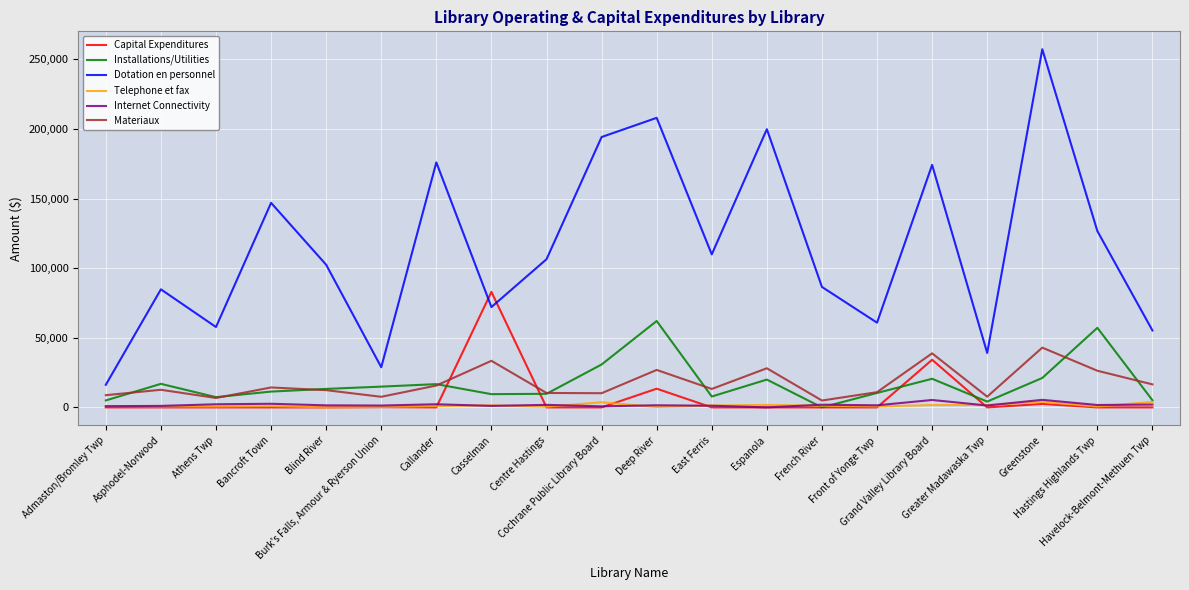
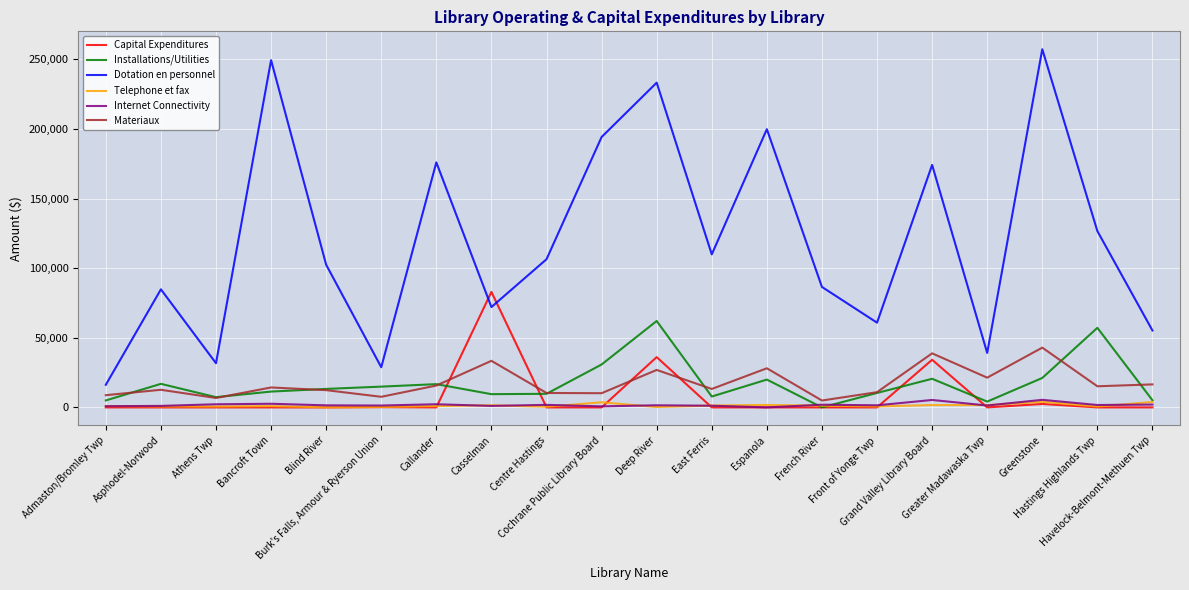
Dotation en personnel, Athens Twp: 58,000 -> 32,000
Dotation en personnel, Bancroft Town: 147,000 -> 249,000
Capital Expenditures, Deep River: 13,000 -> 36,000
Dotation en personnel, Deep River: 208,000 -> 233,000
Materiaux, Greater Madawaska Twp: 8,000 -> 21,000
Materiaux, Hastings Highlands Twp: 26,000 -> 15,000
